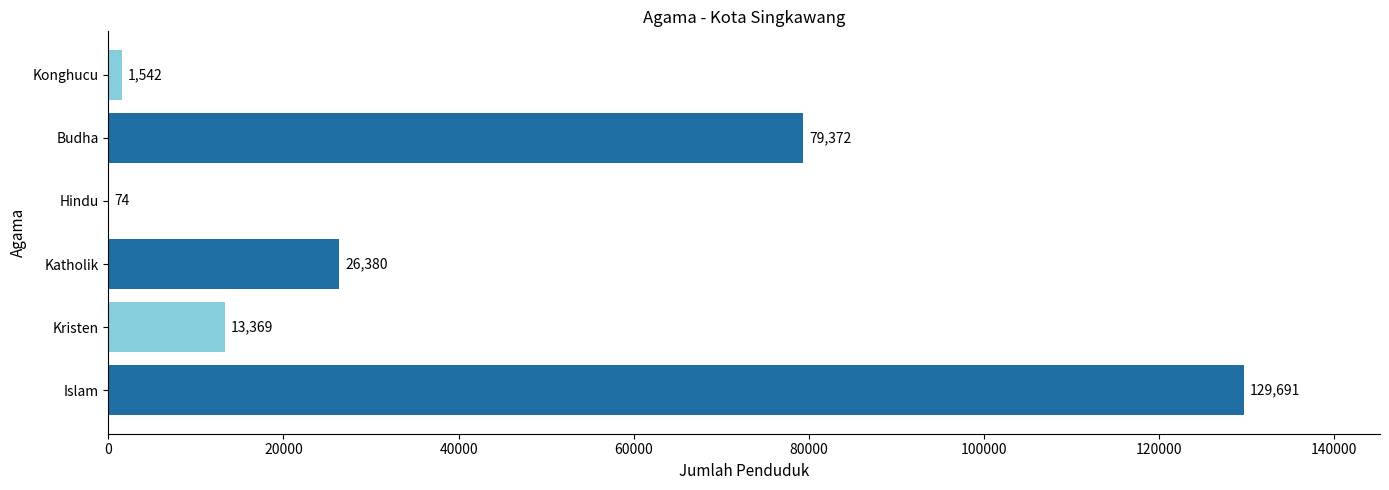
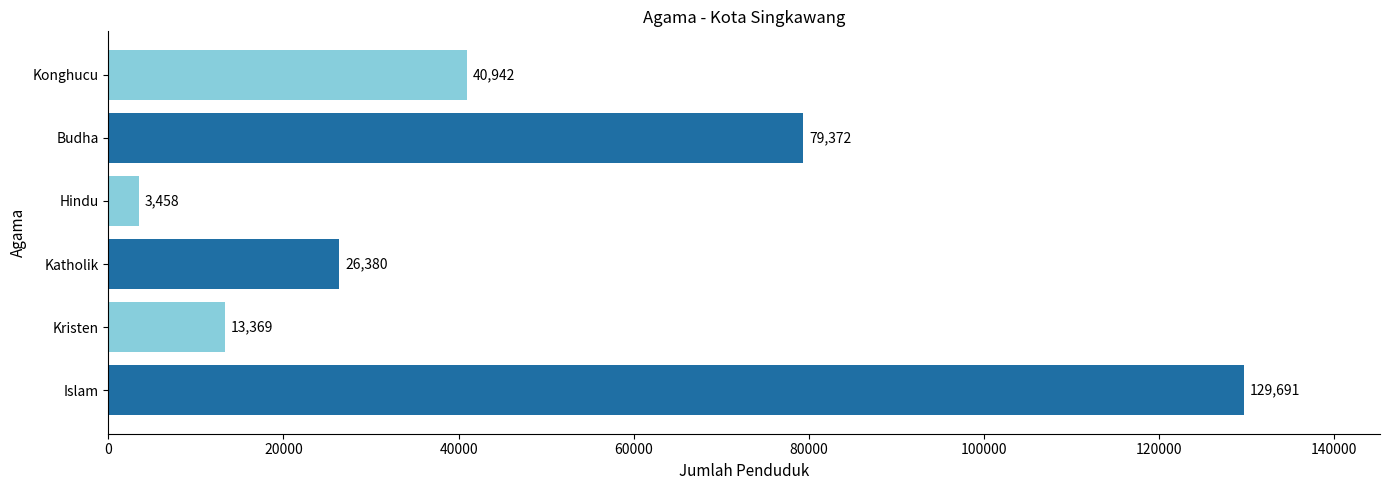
Konghucu: 1,542 -> 40,942
Hindu: 74 -> 3,458
